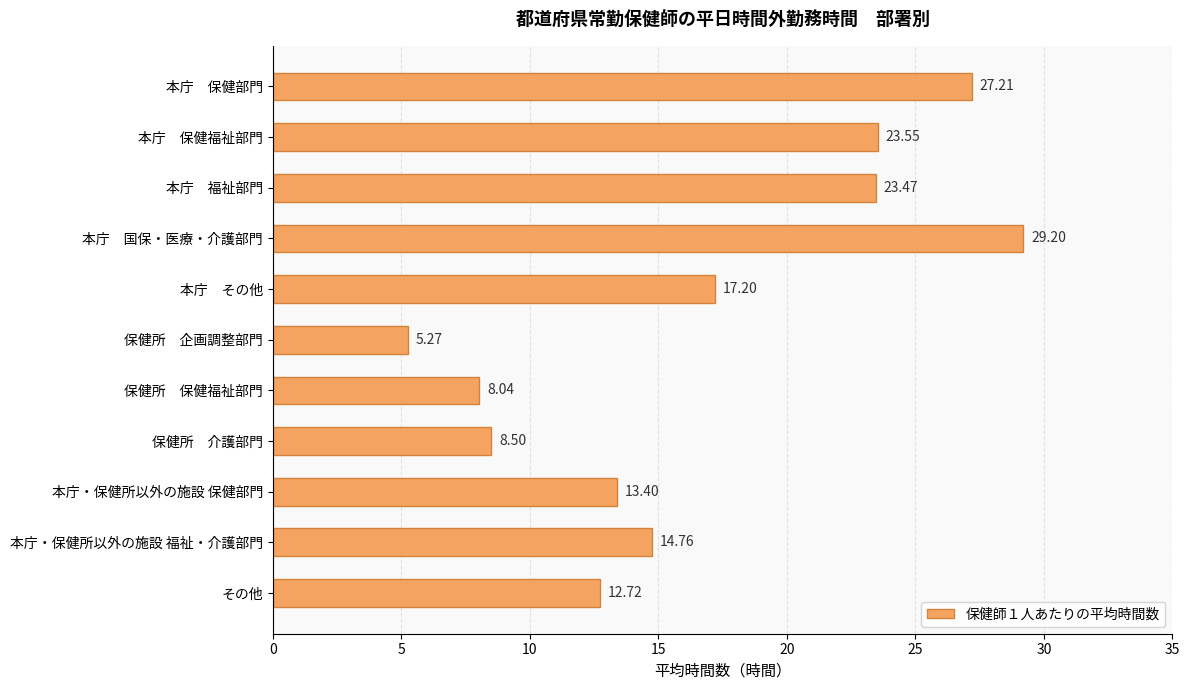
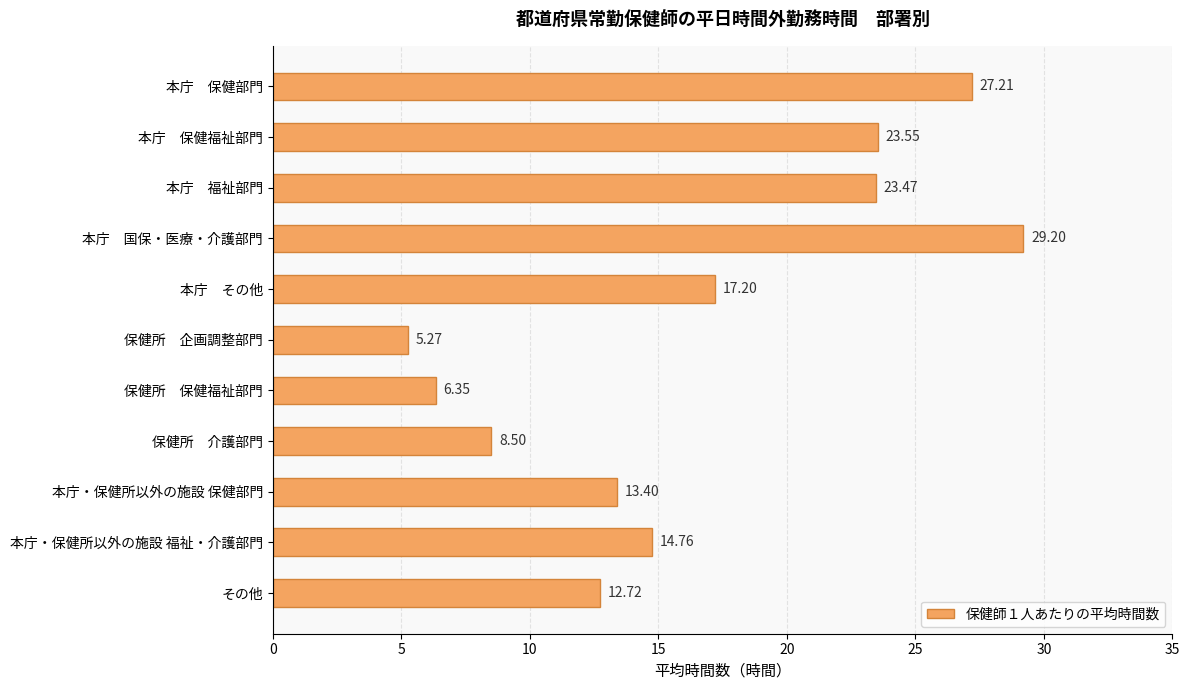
保健所 保健福祉部門: 8.04 -> 6.35
